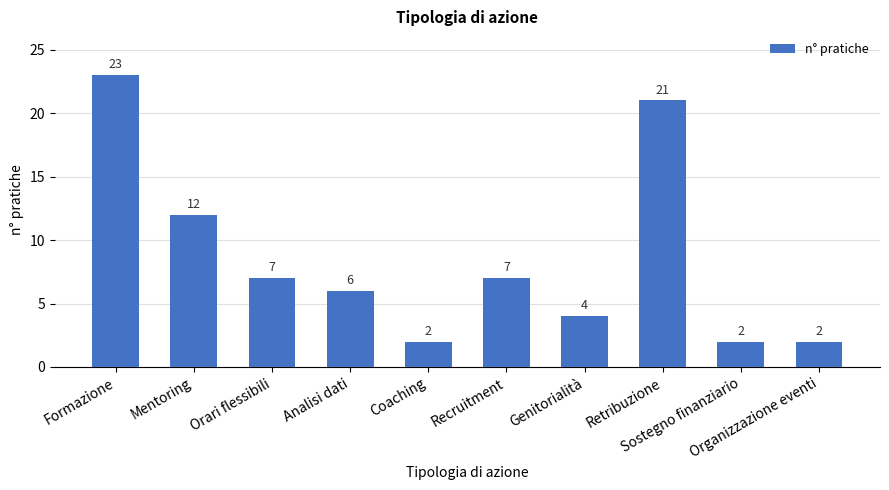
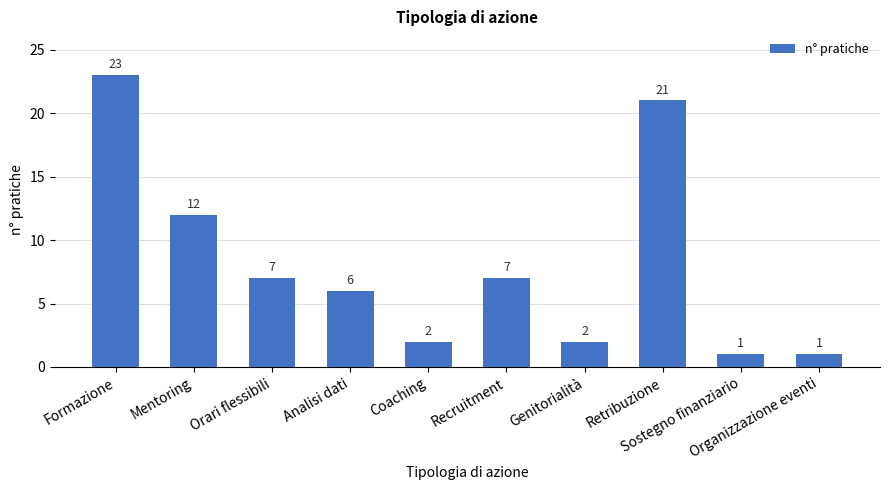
Genitorialità: 4 -> 2
Sostegno finanziario: 2 -> 1
Organizzazione eventi: 2 -> 1
